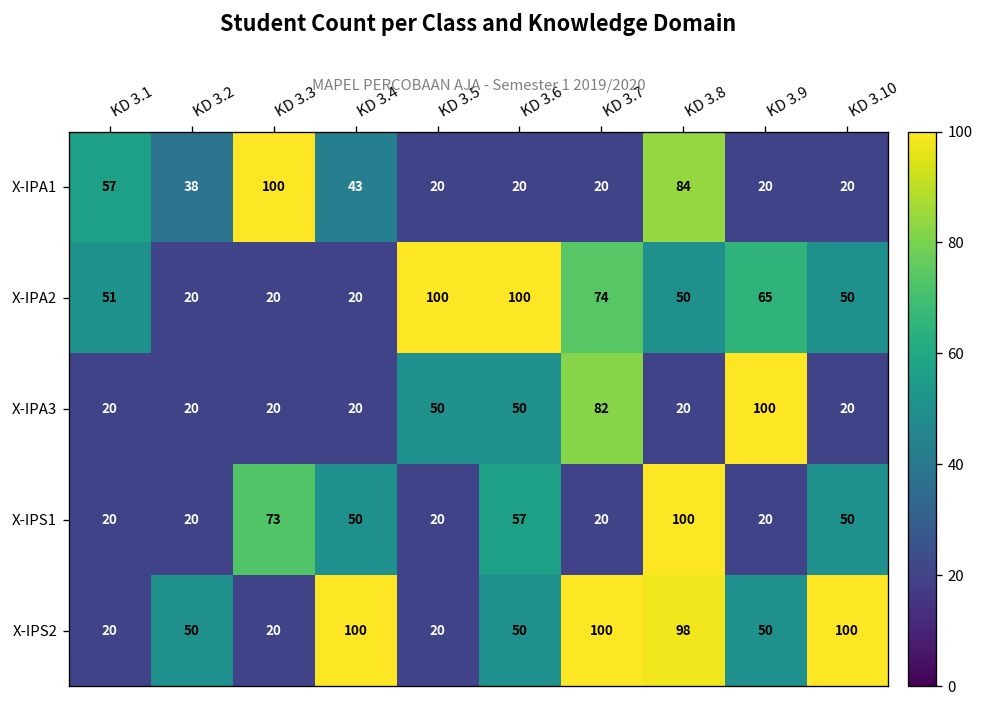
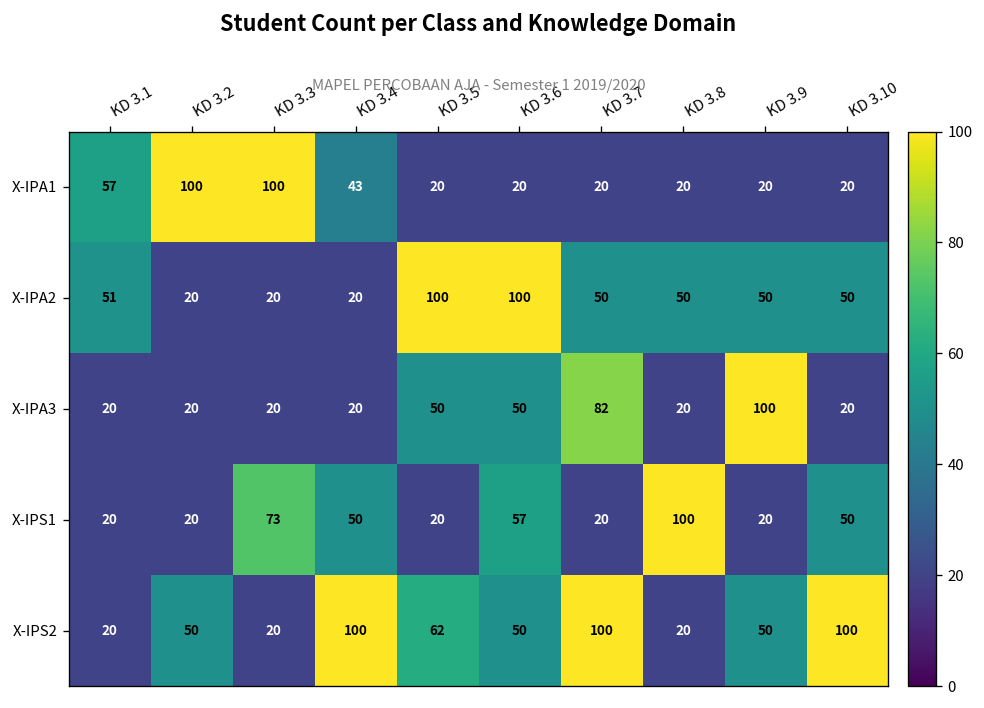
X-IPA1, KD 3.2: 38 -> 100
X-IPA1, KD 3.8: 84 -> 20
X-IPA2, KD 3.7: 74 -> 50
X-IPA2, KD 3.9: 65 -> 50
X-IPS2, KD 3.5: 20 -> 62
X-IPS2, KD 3.8: 98 -> 20
